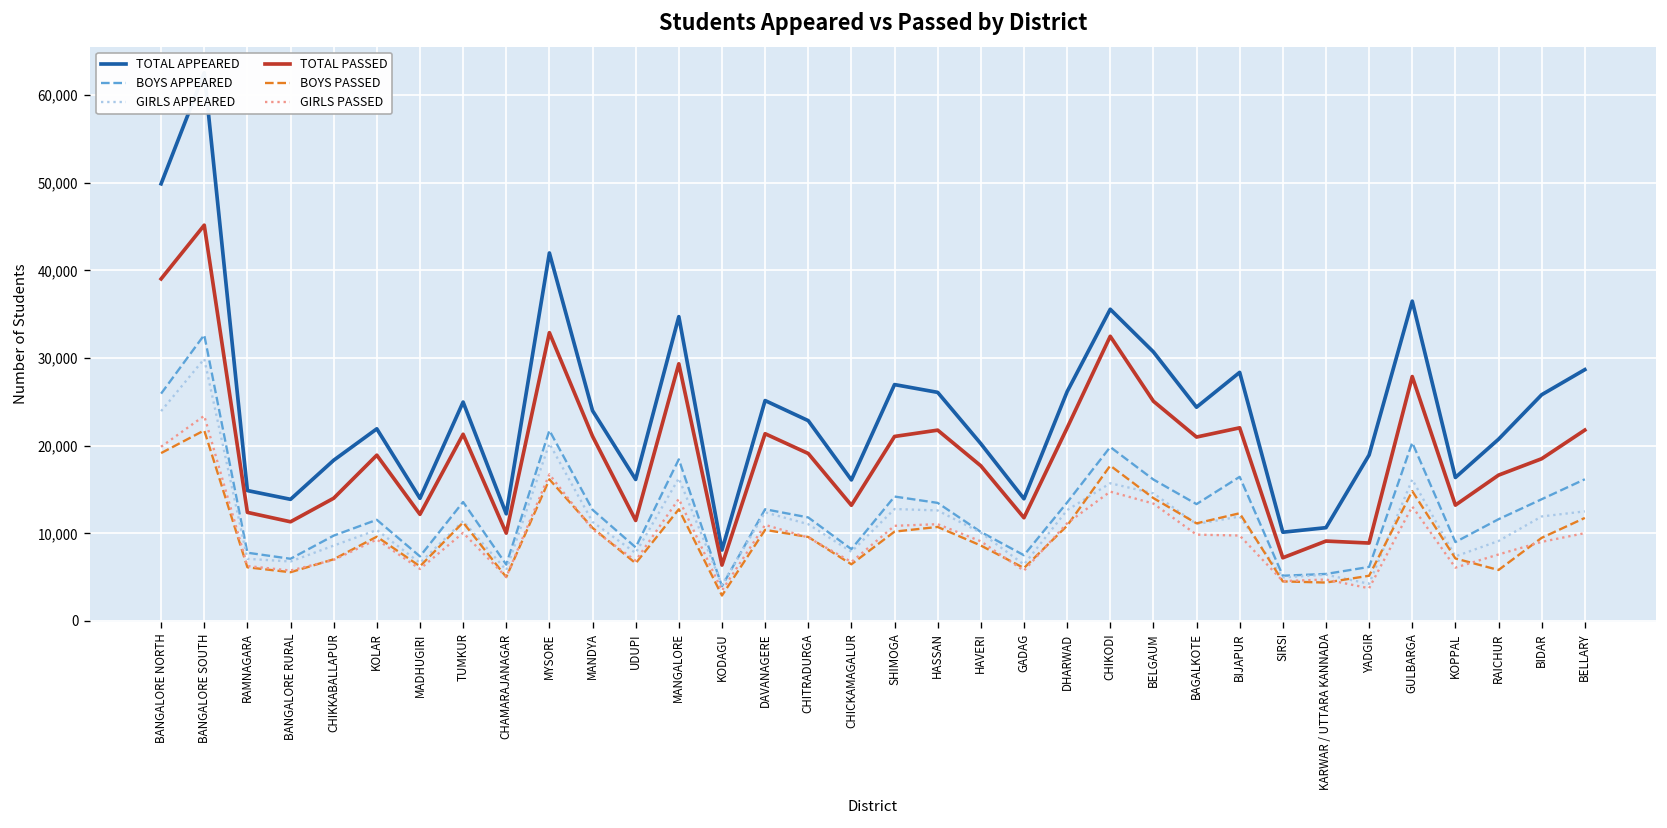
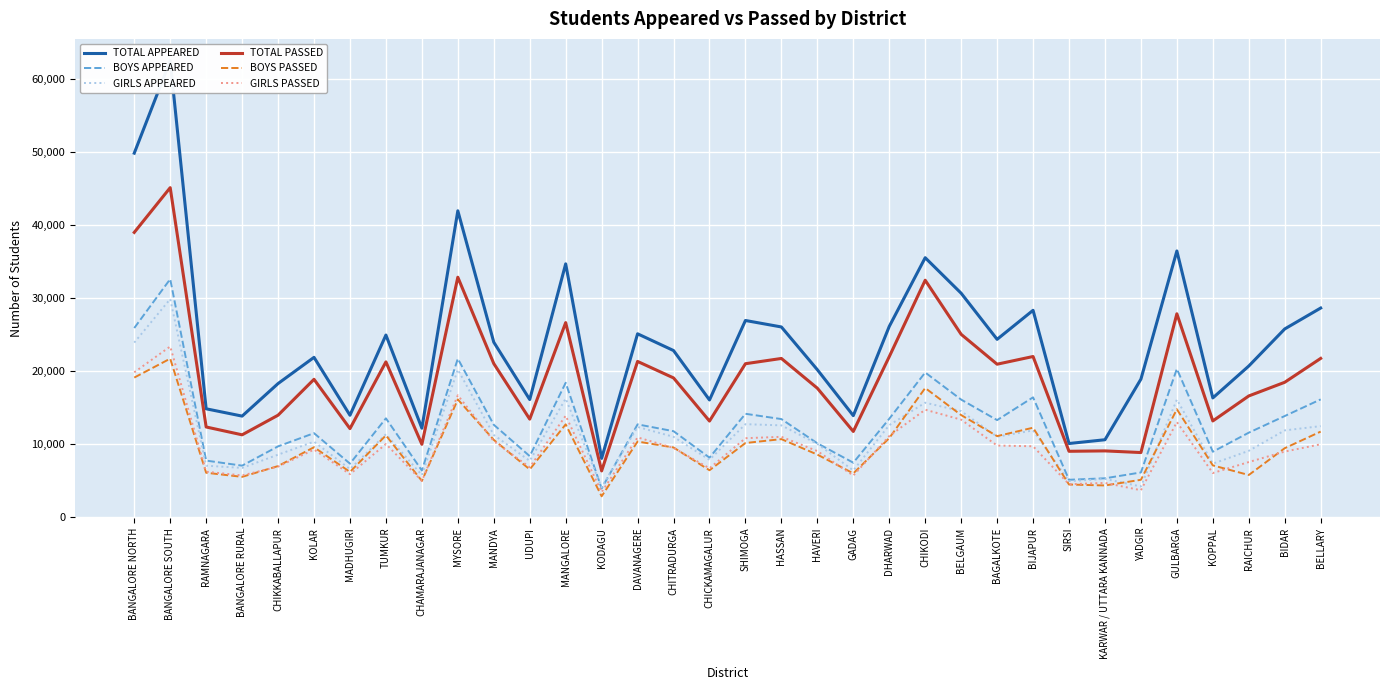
TOTAL PASSED, UDUPI: 11,000 -> 13,000
TOTAL PASSED, MANGALORE: 29,000 -> 27,000
TOTAL PASSED, SIRSI: 7,000 -> 9,000
